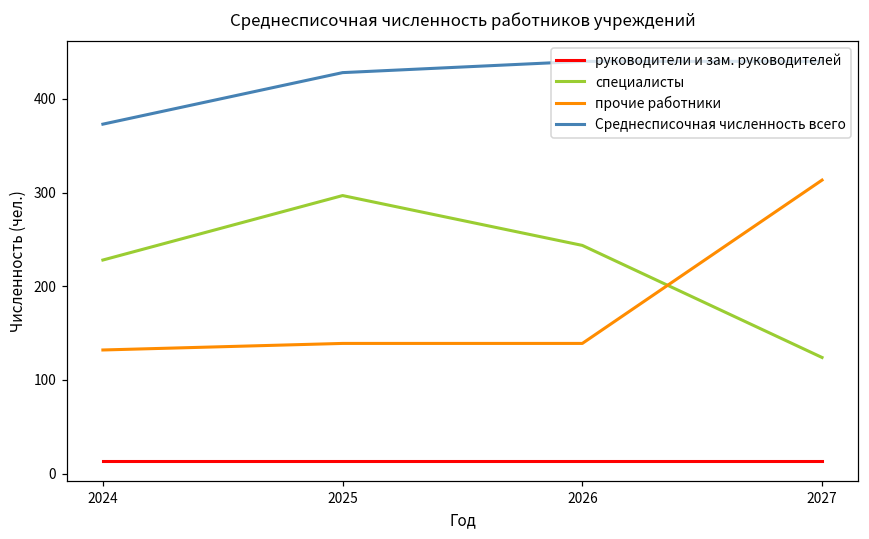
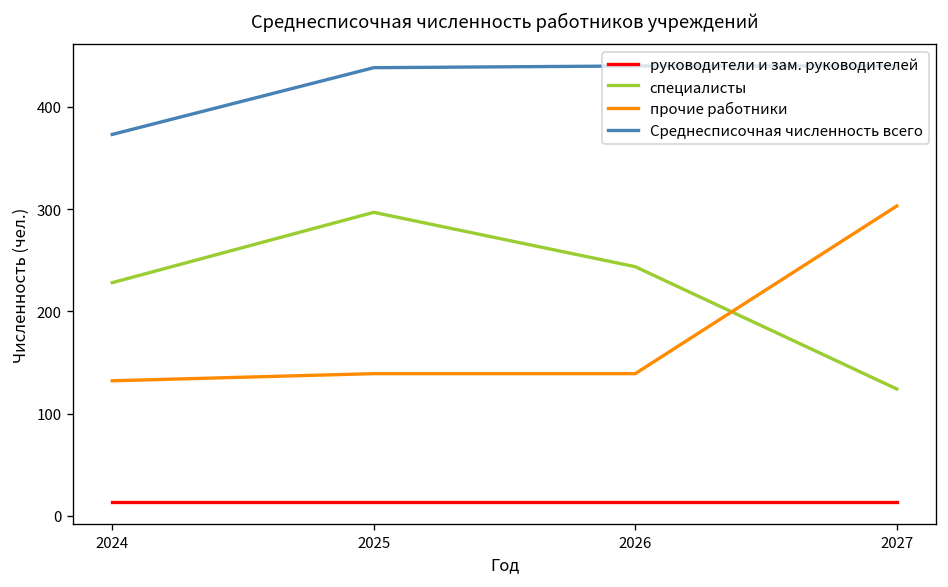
Среднесписочная численность всего, 2025: 430 -> 440
прочие работники, 2027: 310 -> 300
